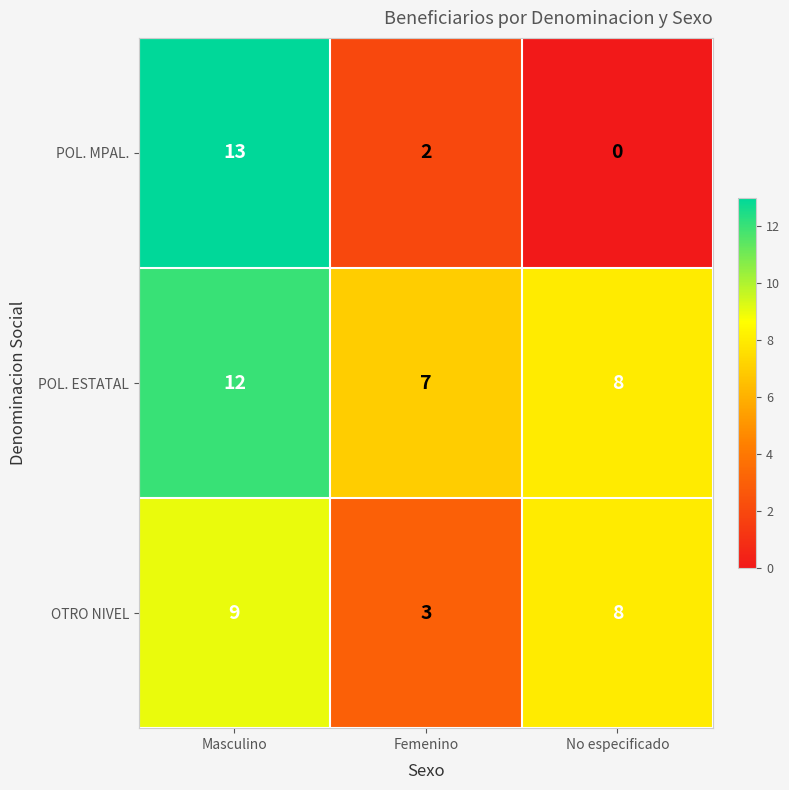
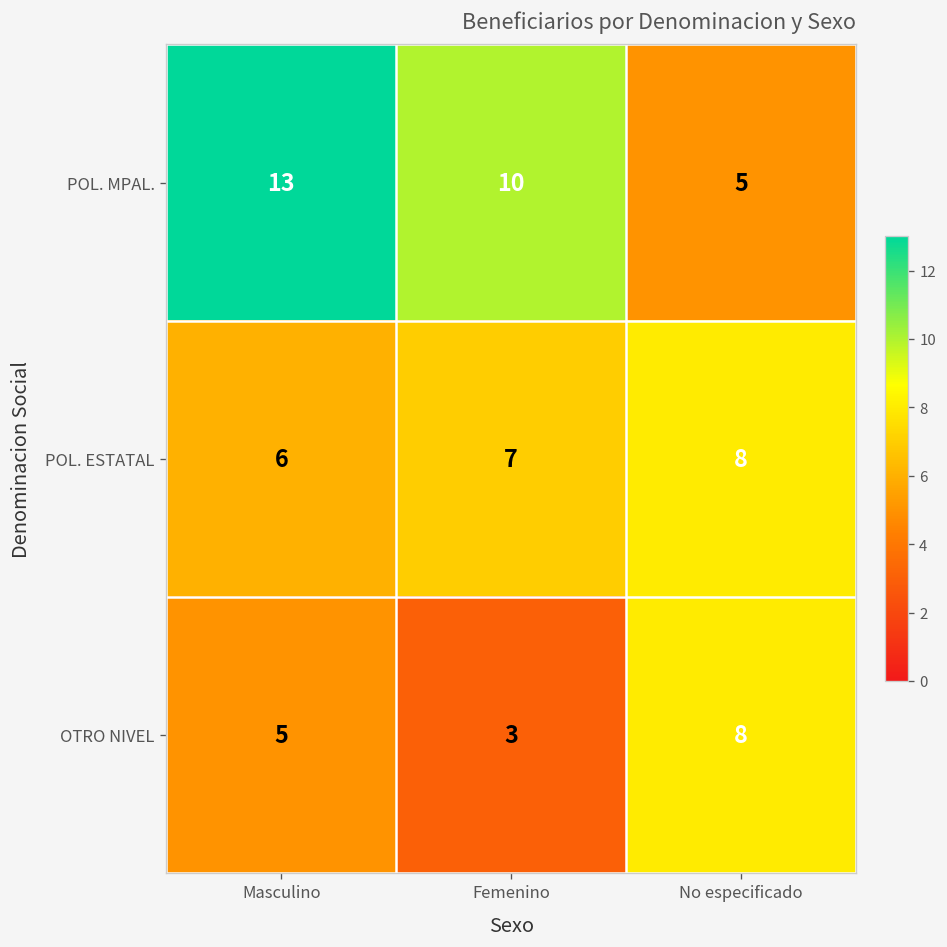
POL. MPAL., Femenino: 2 -> 10
POL. MPAL., No especificado: 0 -> 5
POL. ESTATAL, Masculino: 12 -> 6
OTRO NIVEL, Masculino: 9 -> 5
